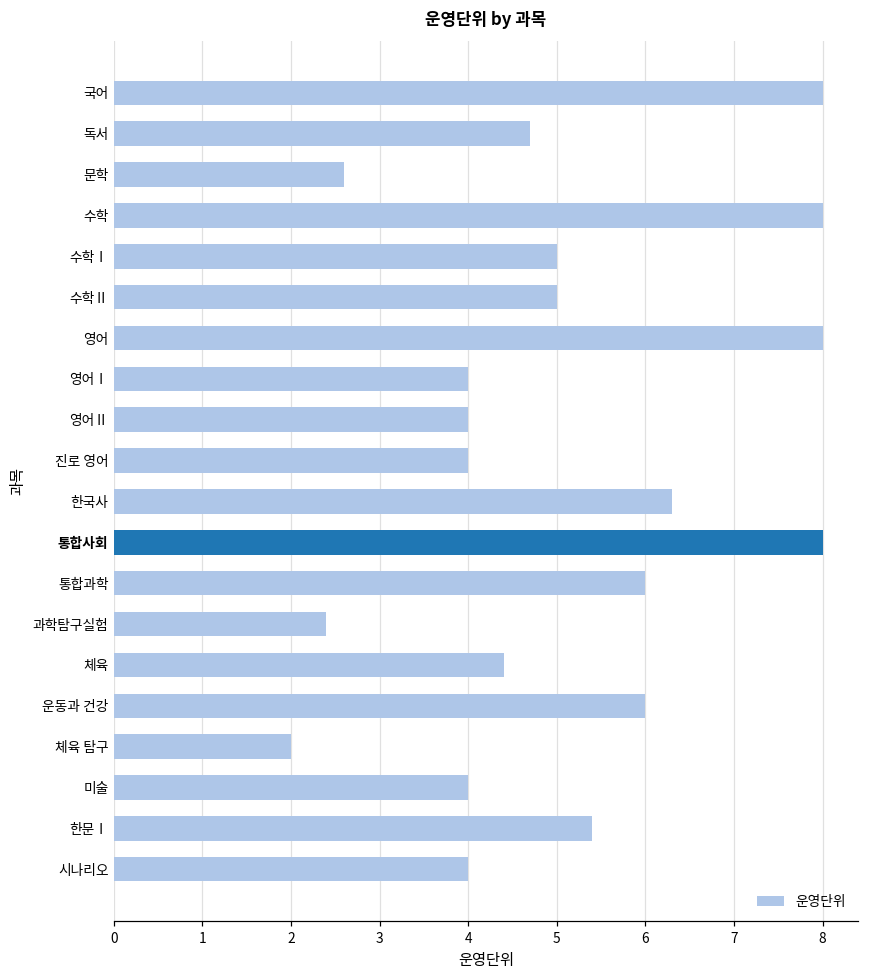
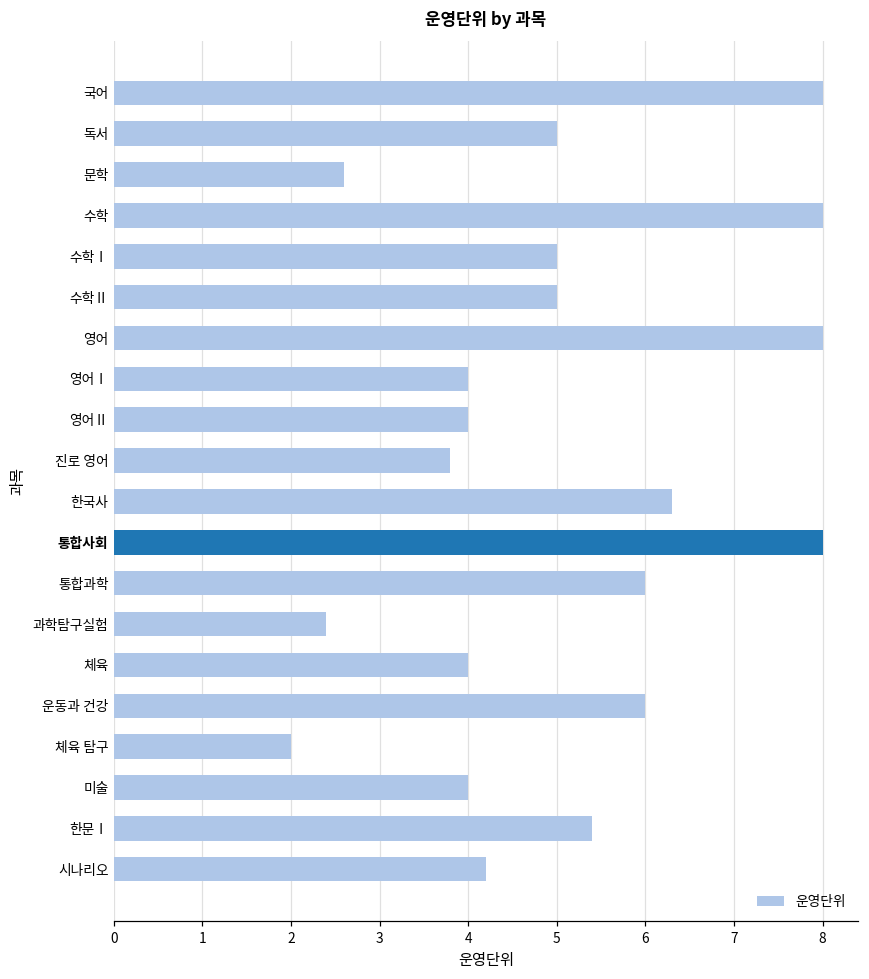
독서: 4.7 -> 5.0
진로 영어: 4.0 -> 3.8
체육: 4.4 -> 4.0
시나리오: 4.0 -> 4.2
